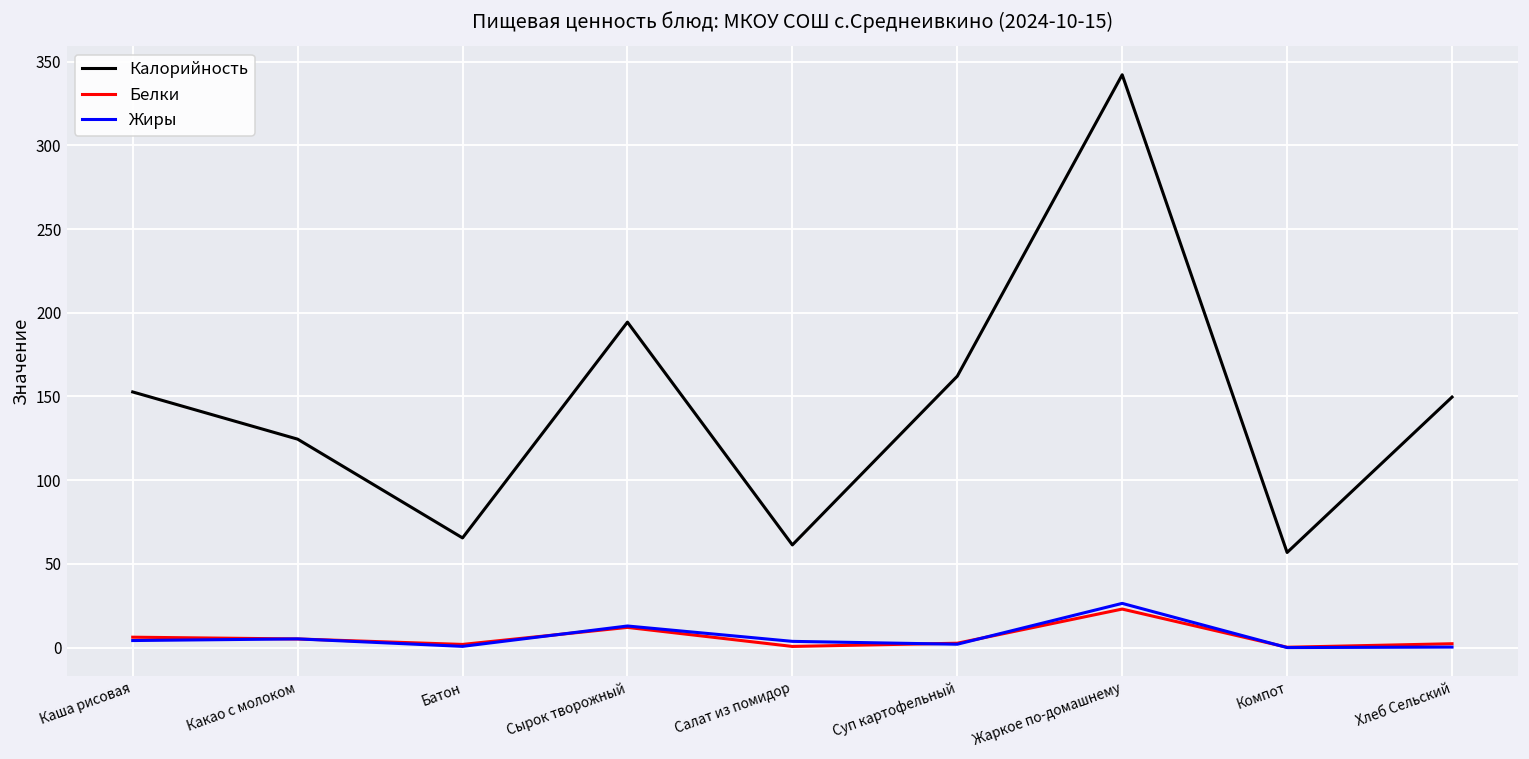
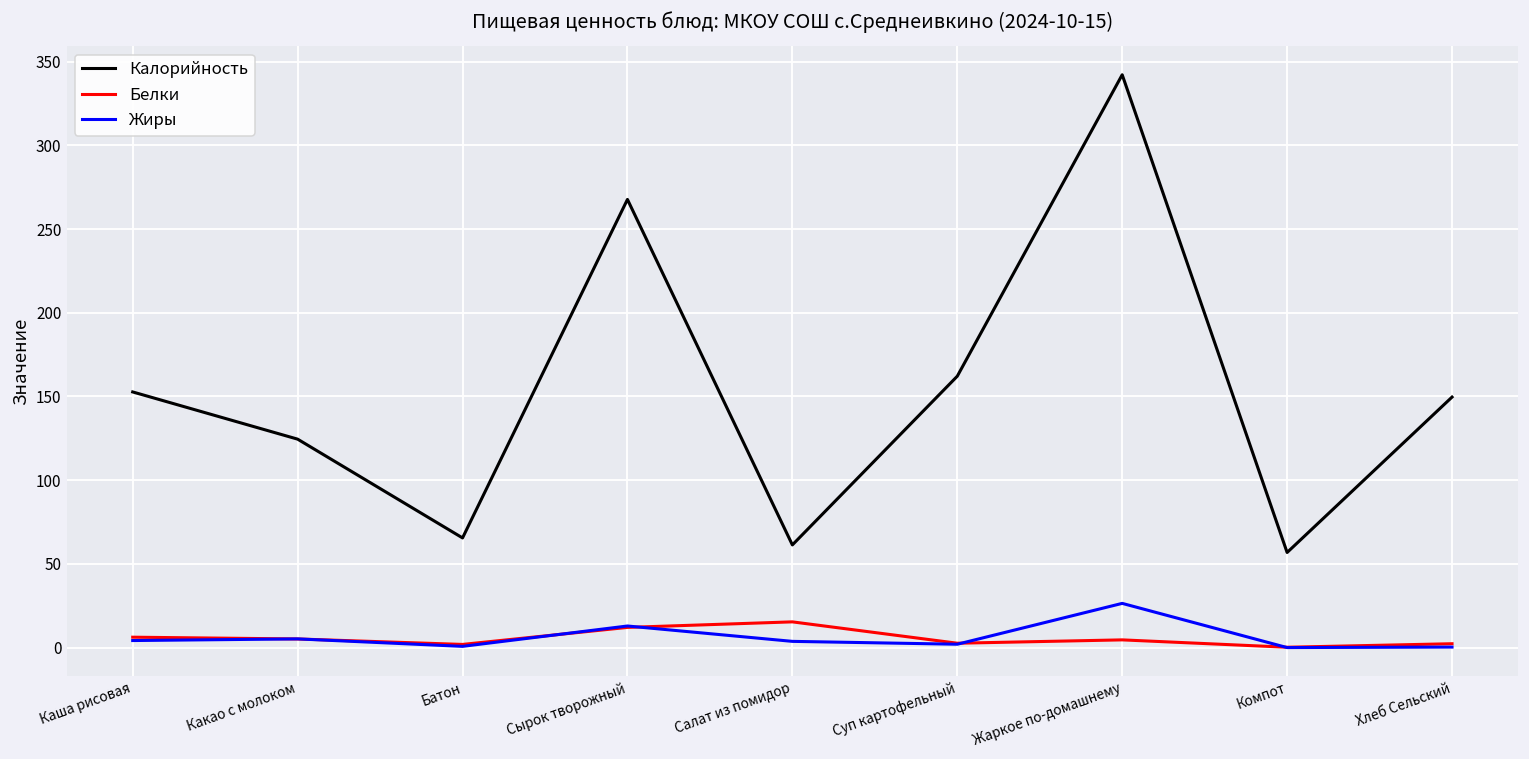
Калорийность, Сырок творожный: 194 -> 268
Белки, Салат из помидор: 1 -> 15
Белки, Жаркое по-домашнему: 23 -> 5
